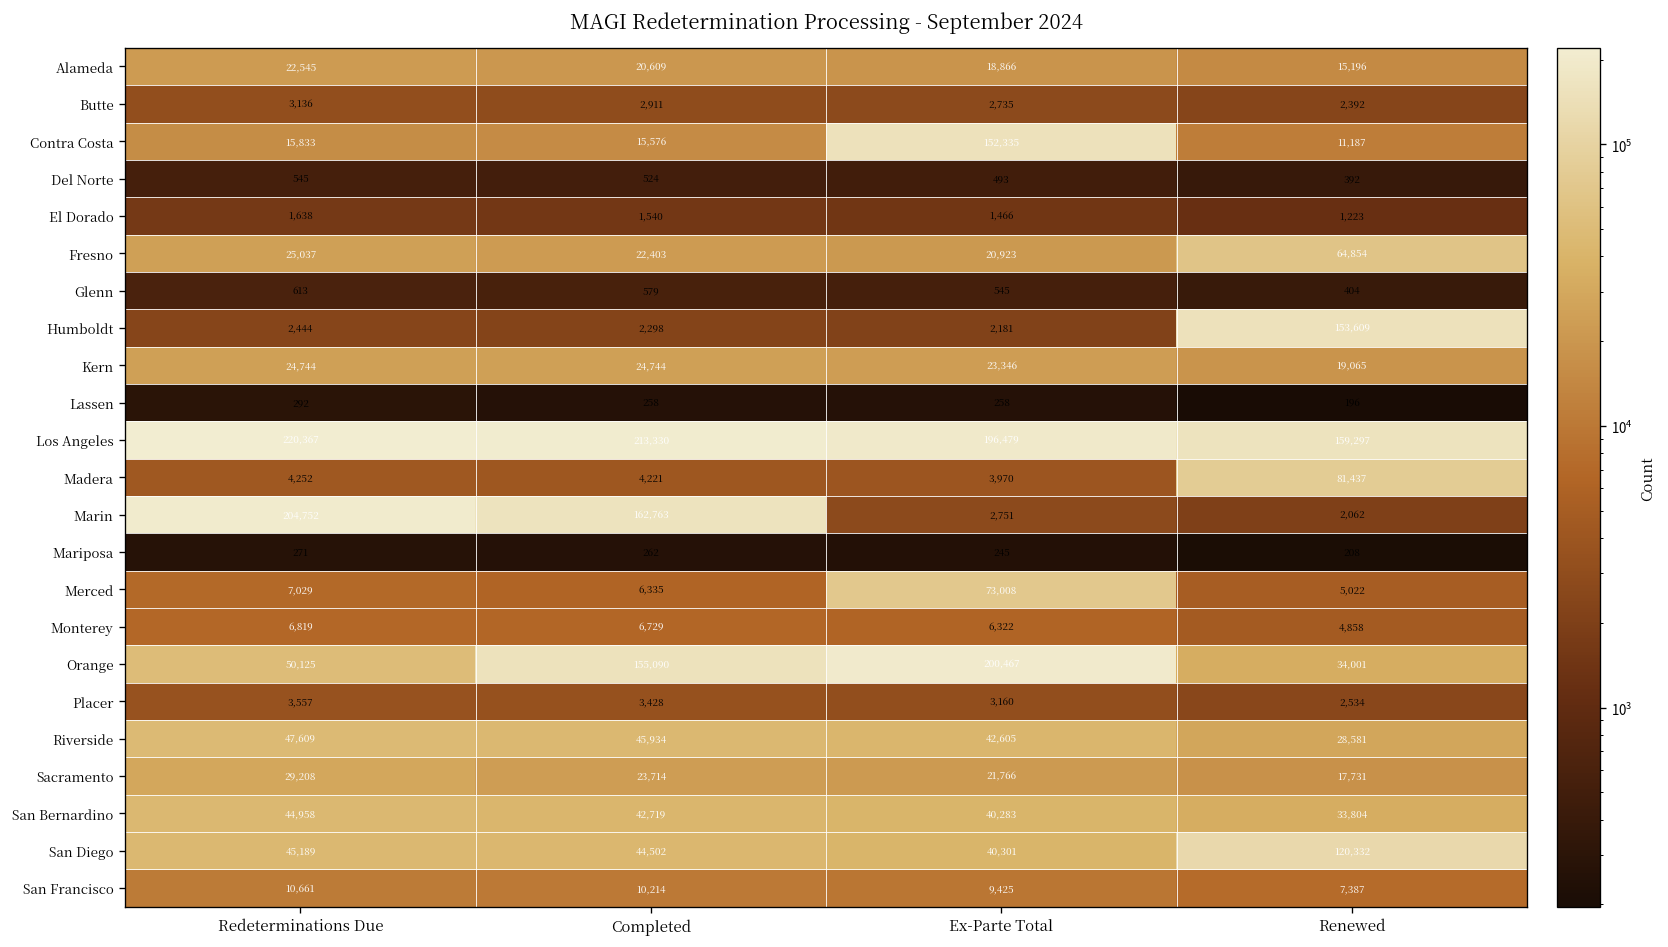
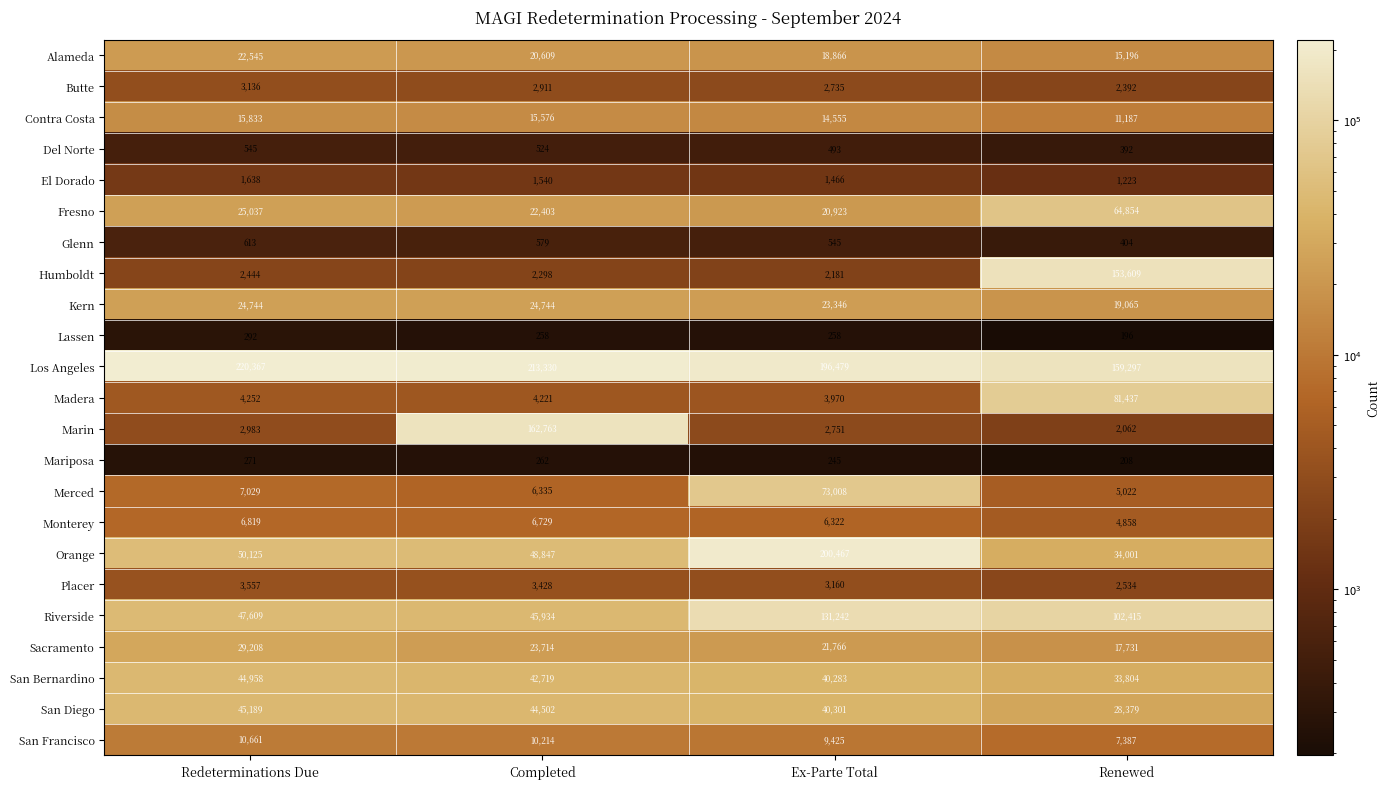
Contra Costa, Ex-Parte Total: 152,335 -> 14,555
Marin, Redeterminations Due: 204,752 -> 2,983
Orange, Completed: 155,090 -> 48,847
Riverside, Ex-Parte Total: 42,605 -> 131,242
Riverside, Renewed: 28,581 -> 102,415
San Diego, Renewed: 120,332 -> 28,379
